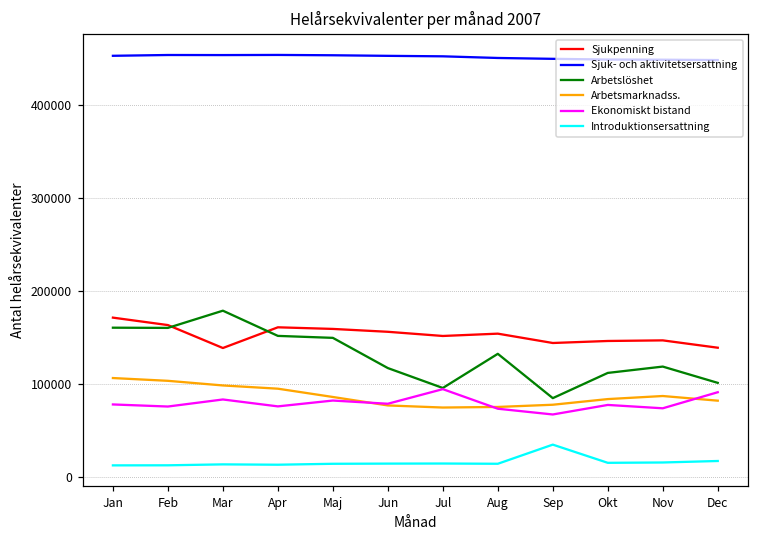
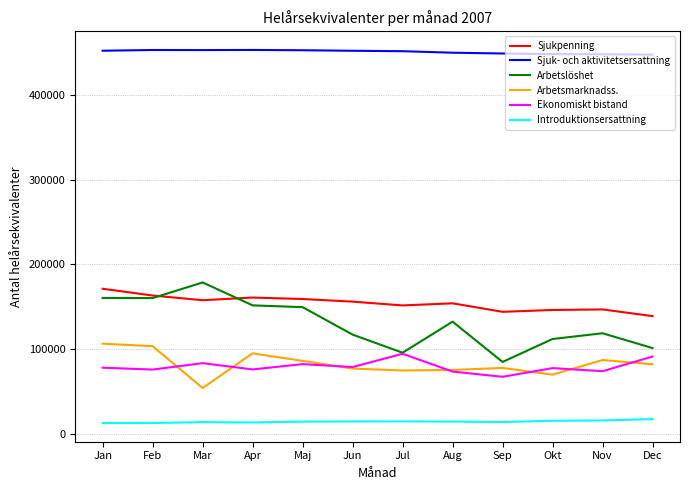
Sjukpenning, Mar: 140000 -> 160000
Arbetsmarknadss., Mar: 100000 -> 50000
Introduktionsersattning, Sep: 30000 -> 10000
Arbetsmarknadss., Okt: 80000 -> 70000
